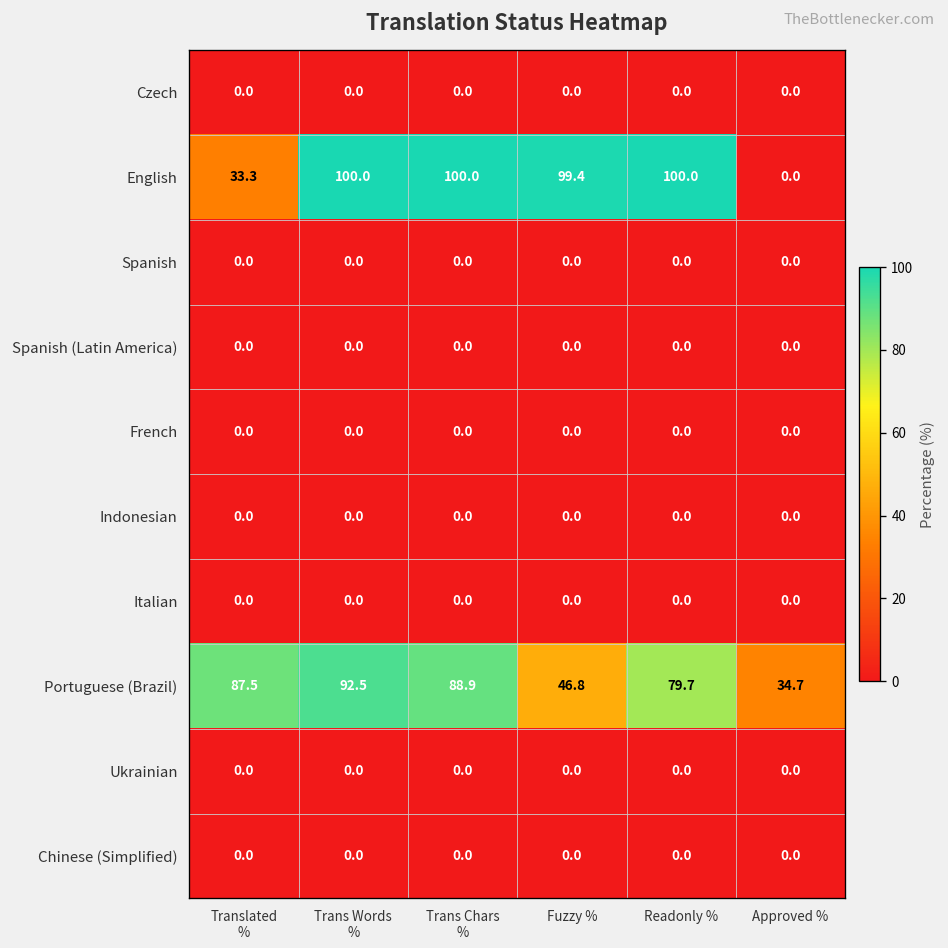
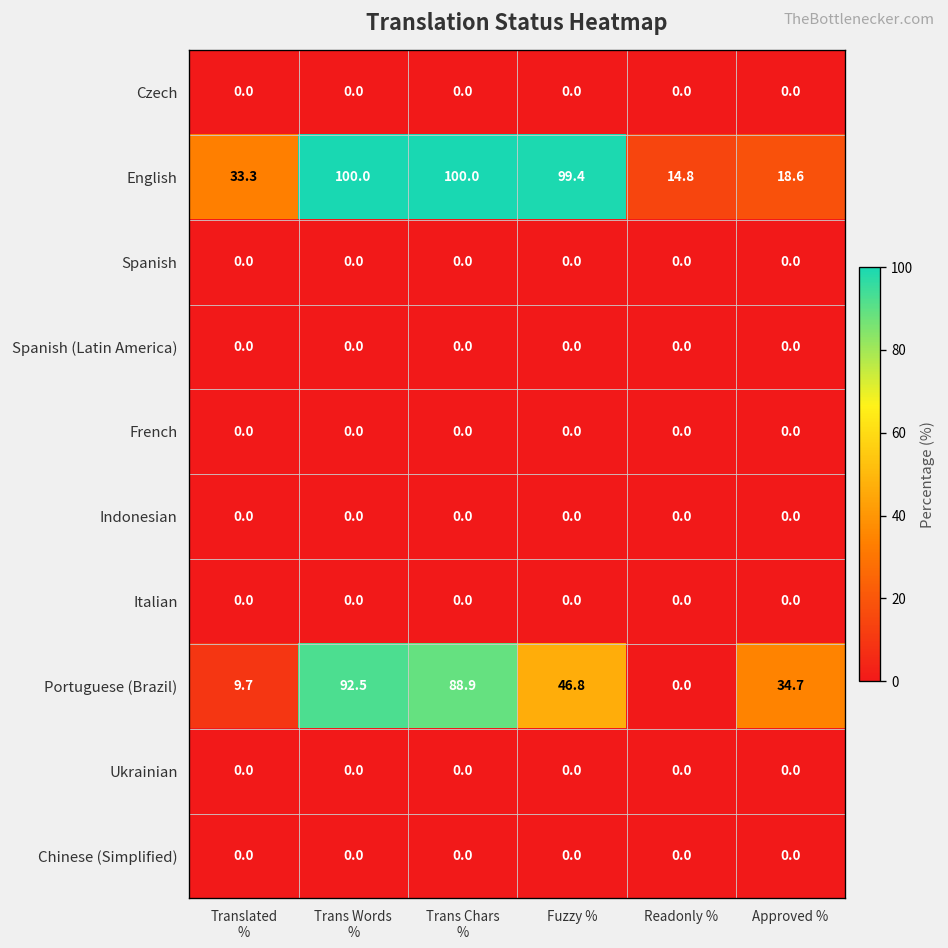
English, Readonly %: 100.0 -> 14.8
English, Approved %: 0.0 -> 18.6
Portuguese (Brazil), Translated %: 87.5 -> 9.7
Portuguese (Brazil), Readonly %: 79.7 -> 0.0
